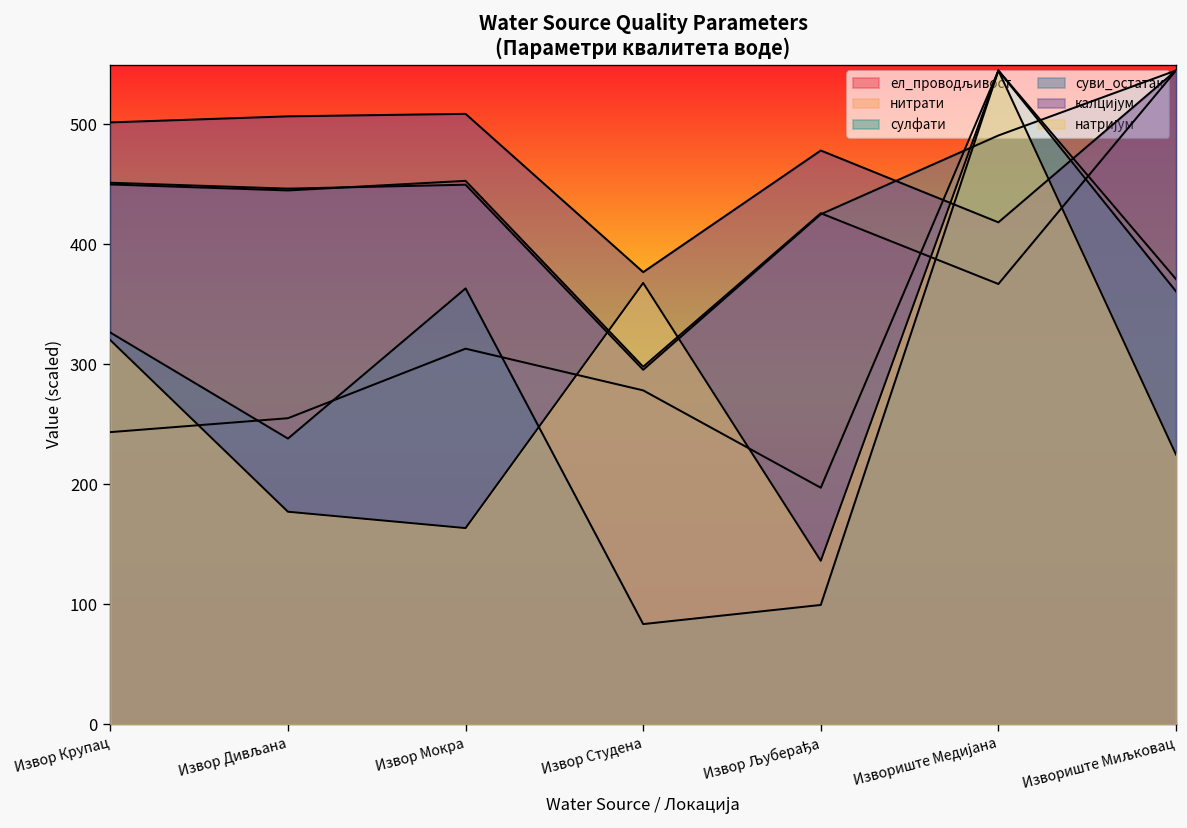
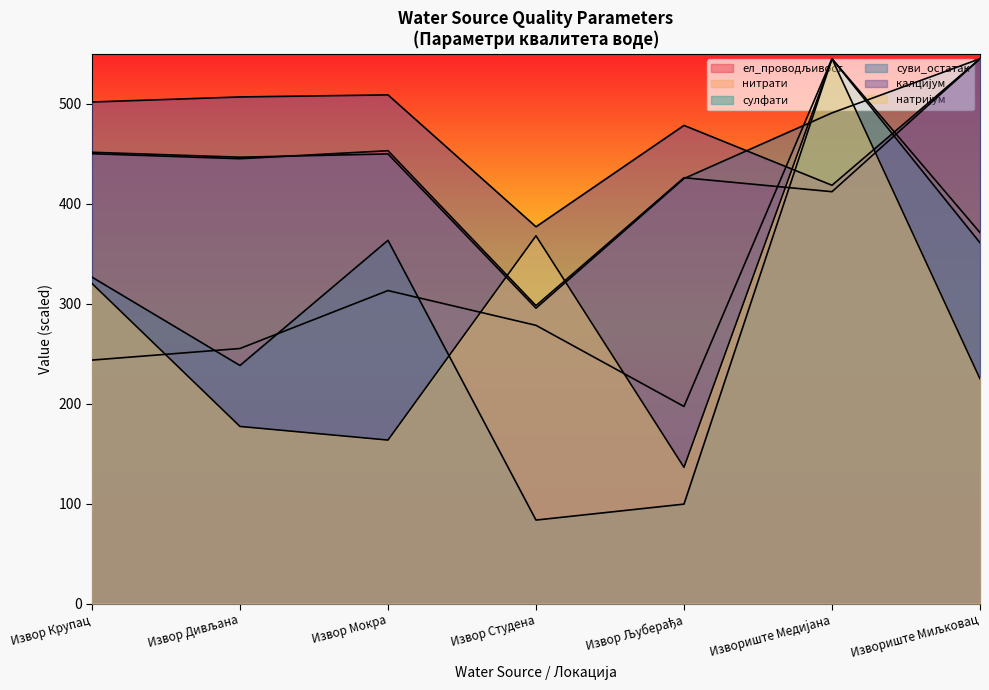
ел_проводљивост, Извориште Медиjана: 370 -> 410
